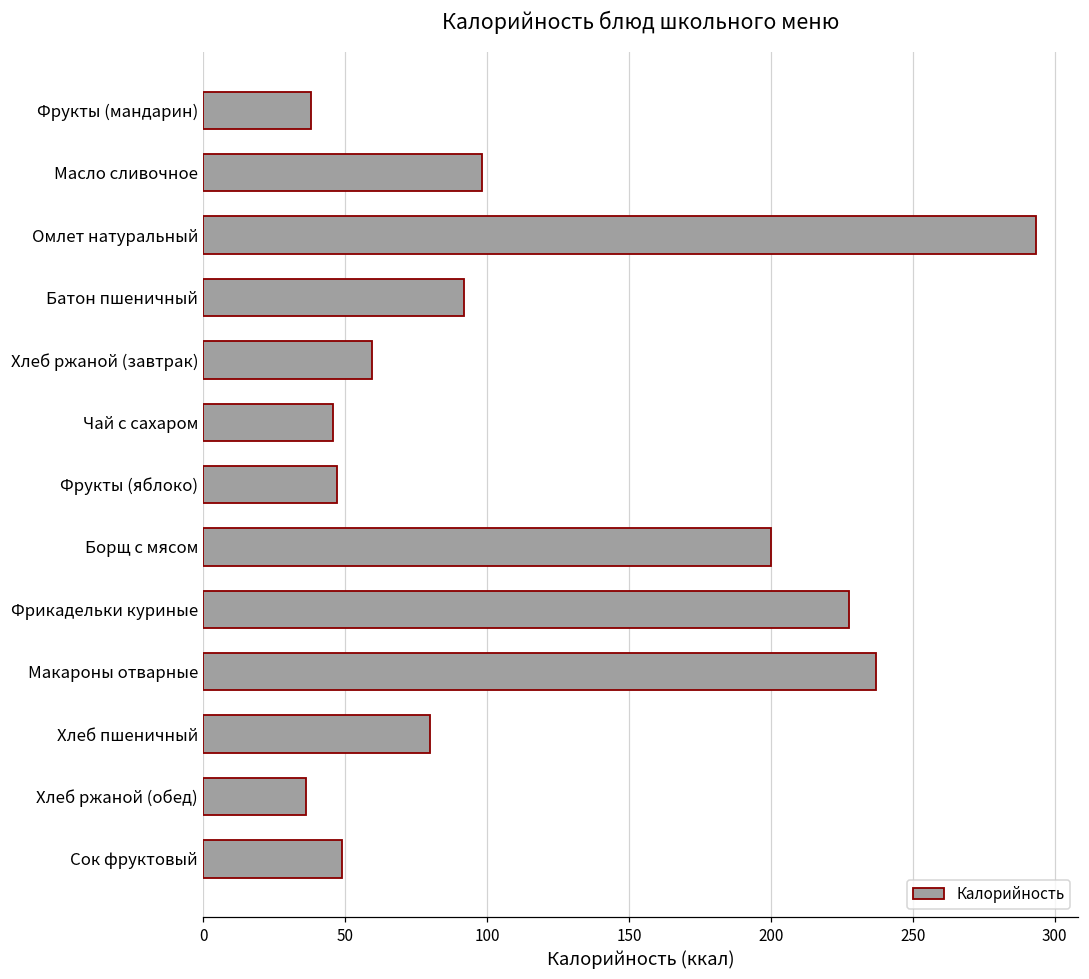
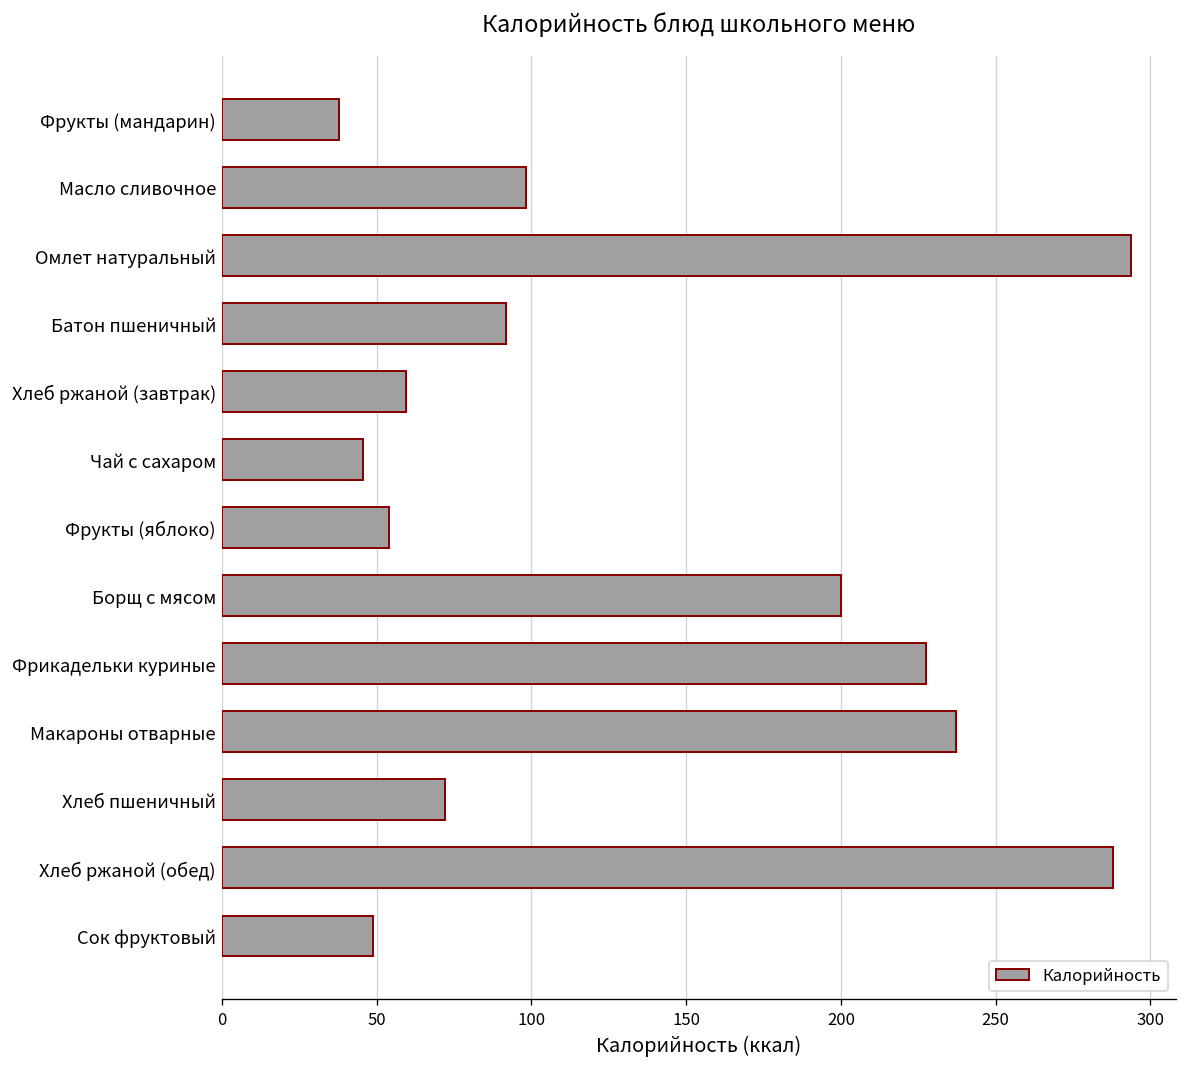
Фрукты (яблоко): 47 -> 54
Хлеб пшеничный: 80 -> 72
Хлеб ржаной (обед): 36 -> 288
